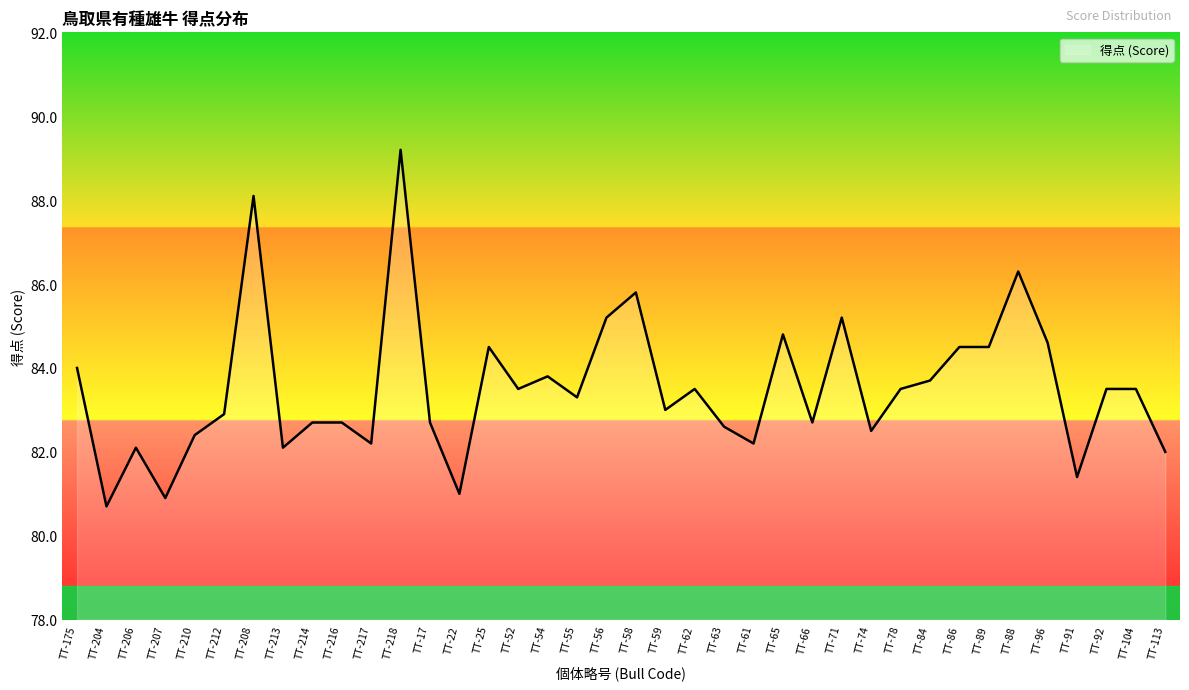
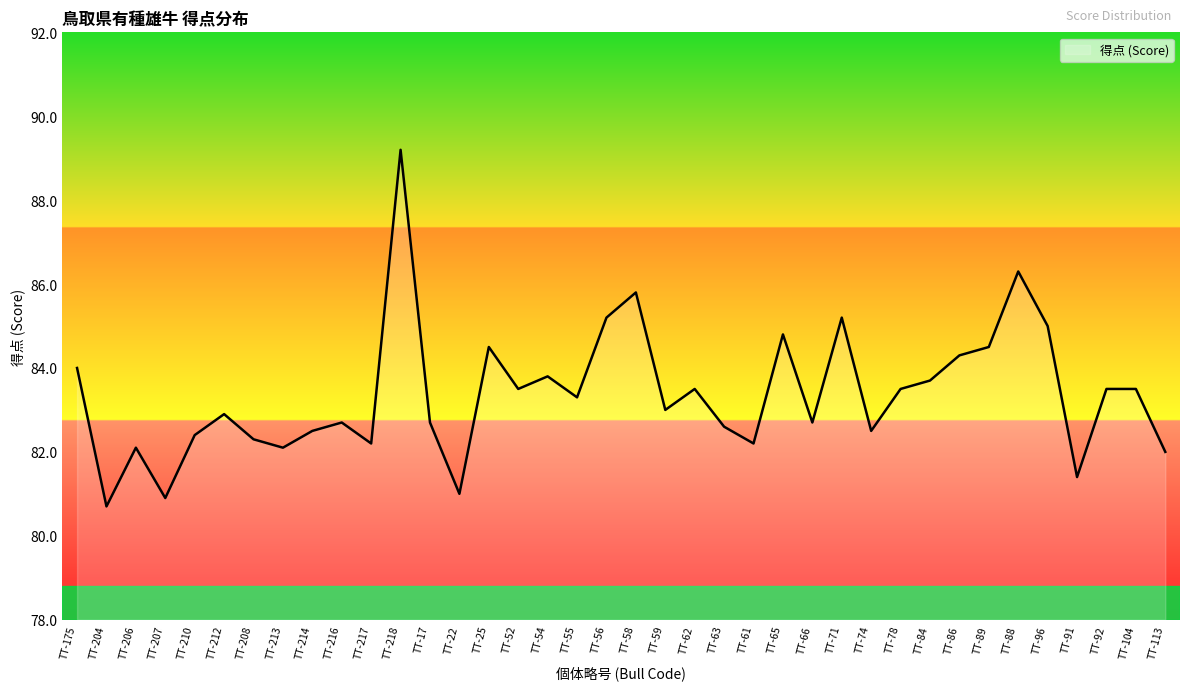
TT-208: 88.1 -> 82.3
TT-214: 82.7 -> 82.5
TT-86: 84.5 -> 84.3
TT-96: 84.6 -> 85.0
